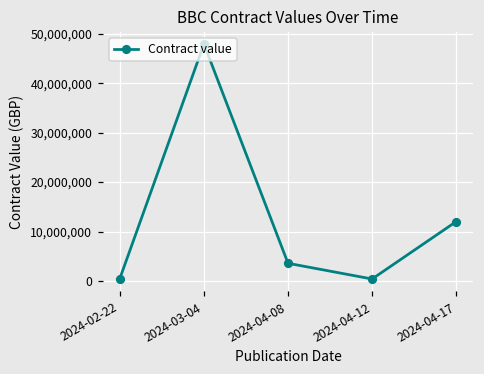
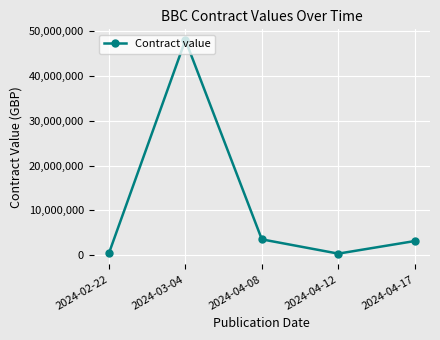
2024-04-17: 12,000,000 -> 3,000,000
